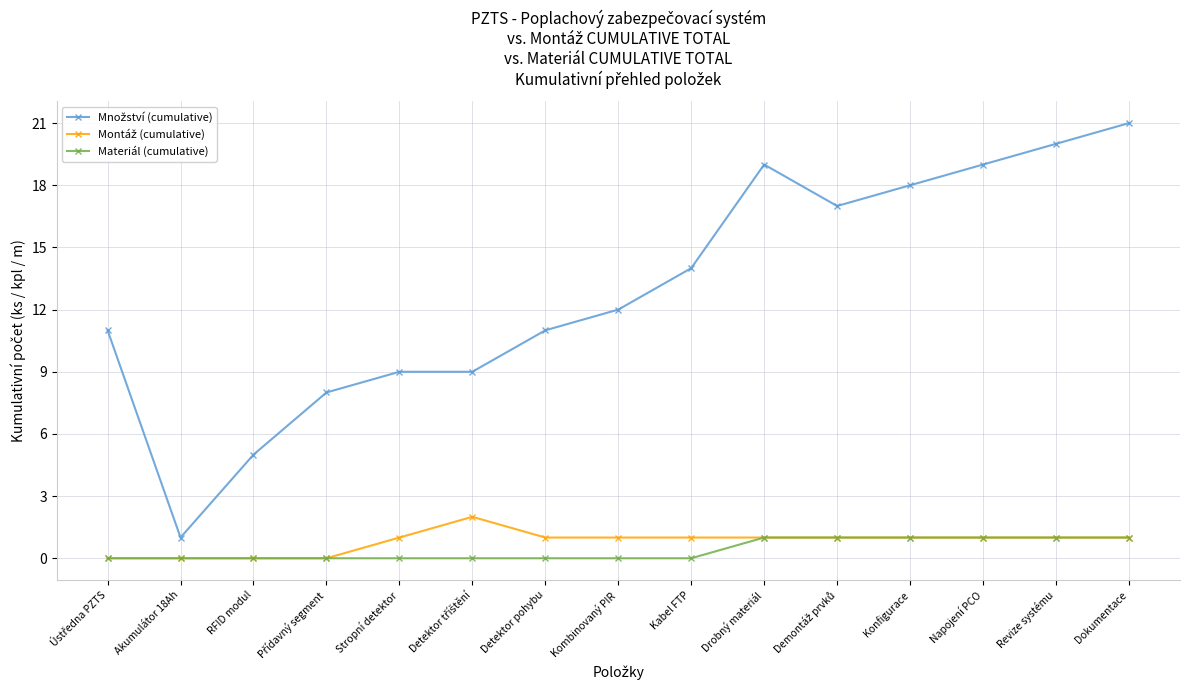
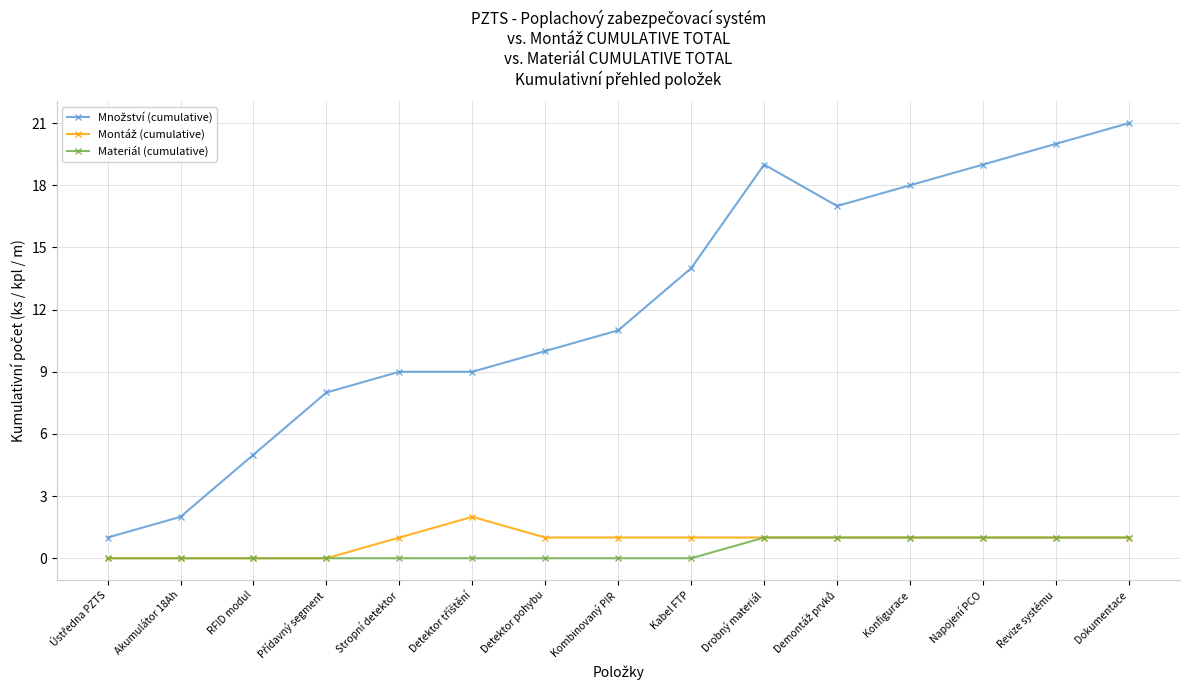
Množství (cumulative), Ústředna PZTS: 11 -> 1
Množství (cumulative), Akumulátor 18Ah: 1 -> 2
Množství (cumulative), Detektor pohybu: 11 -> 10
Množství (cumulative), Kombinovaný PIR: 12 -> 11
